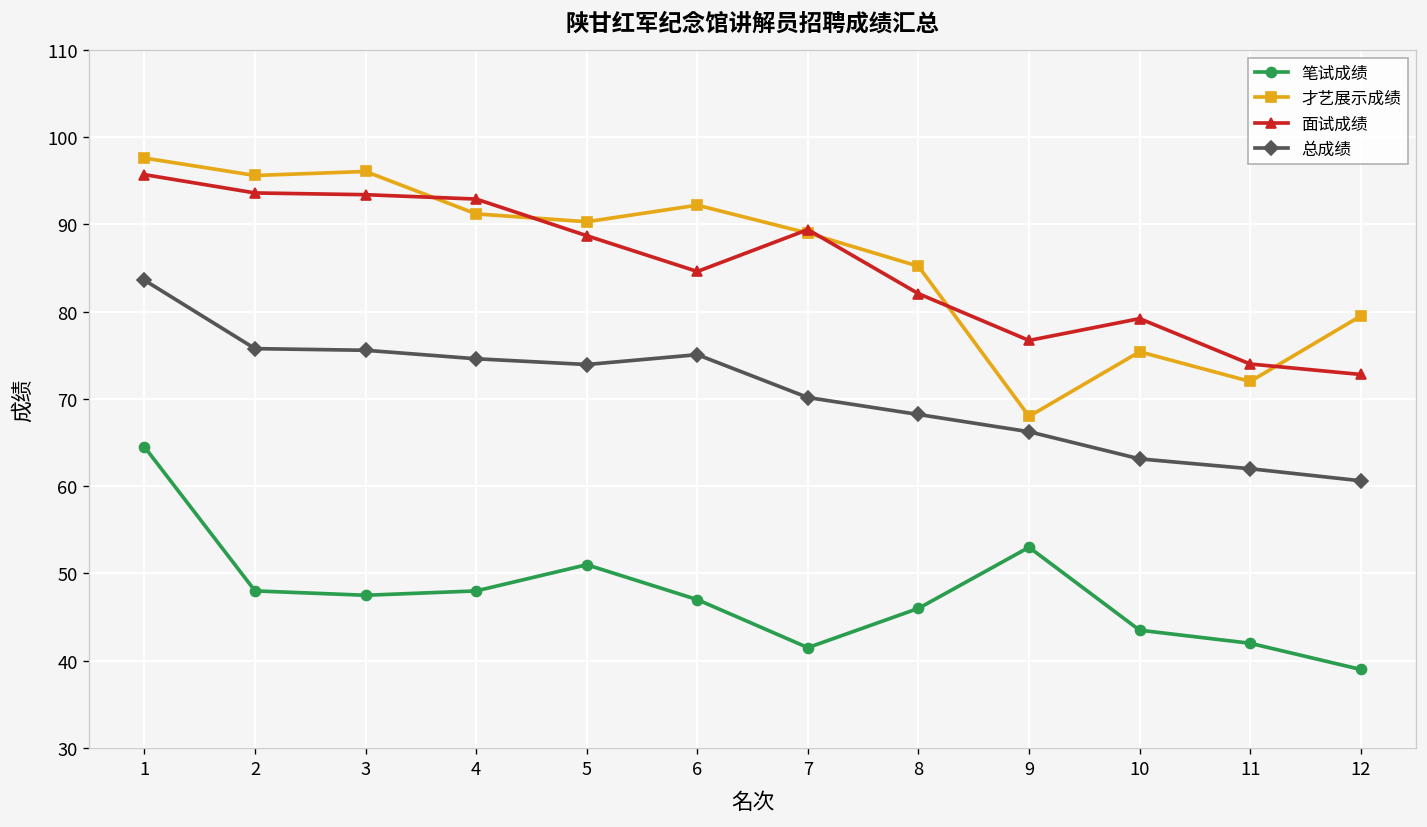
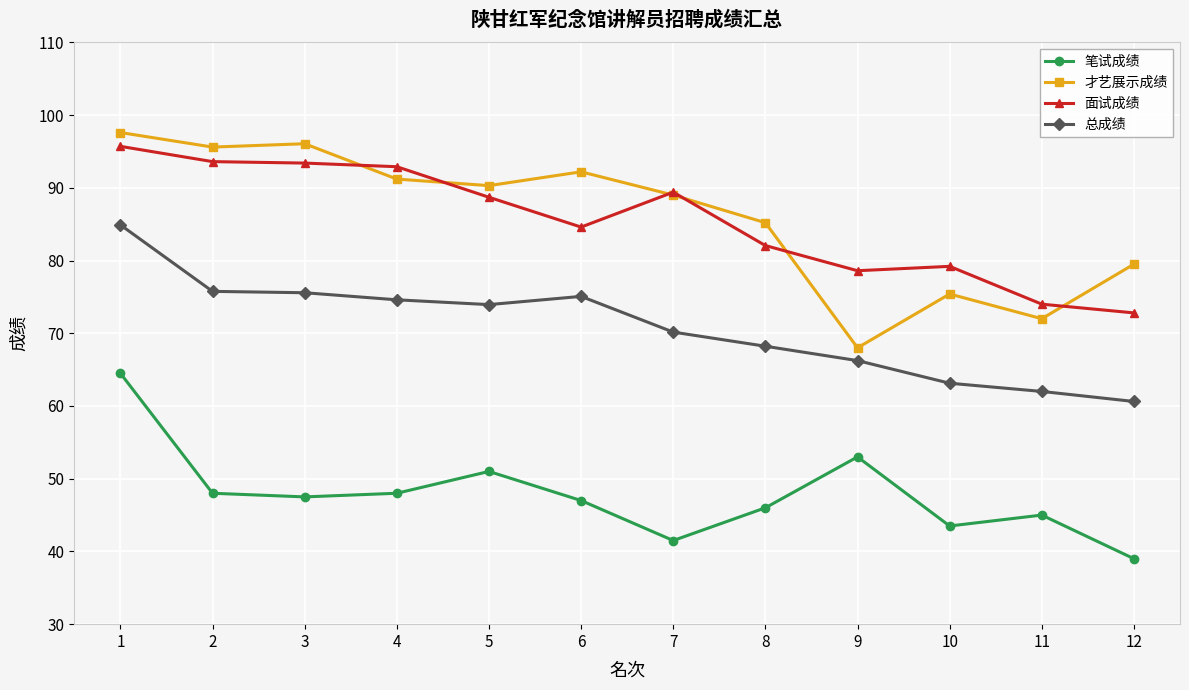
总成绩, 1: 84 -> 85
面试成绩, 9: 77 -> 79
笔试成绩, 11: 42 -> 45
